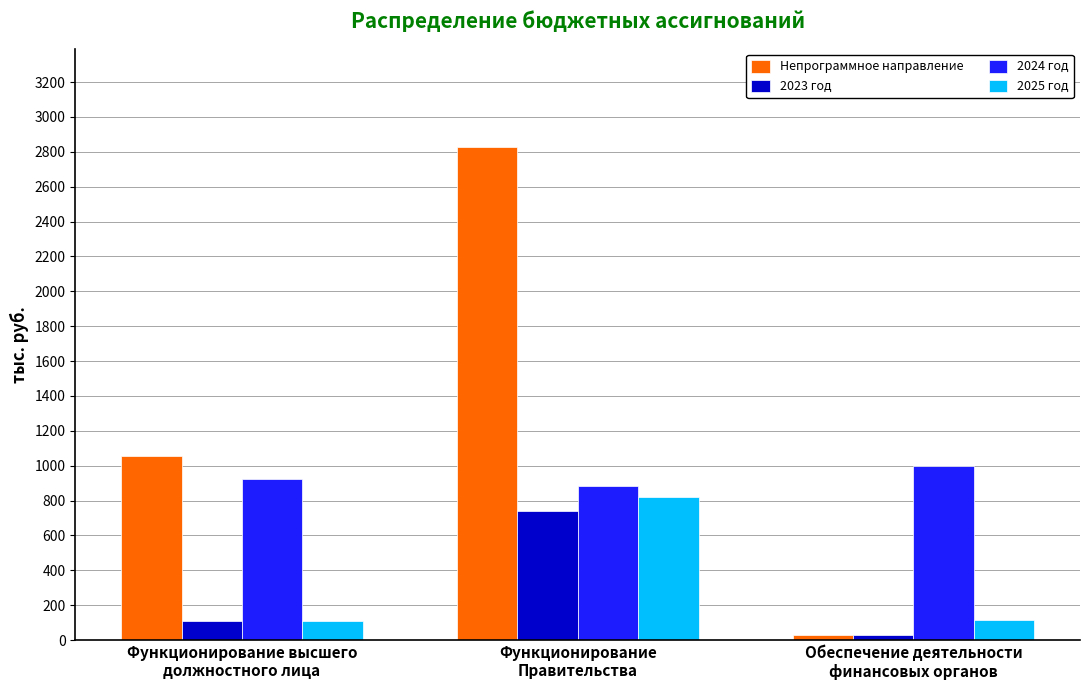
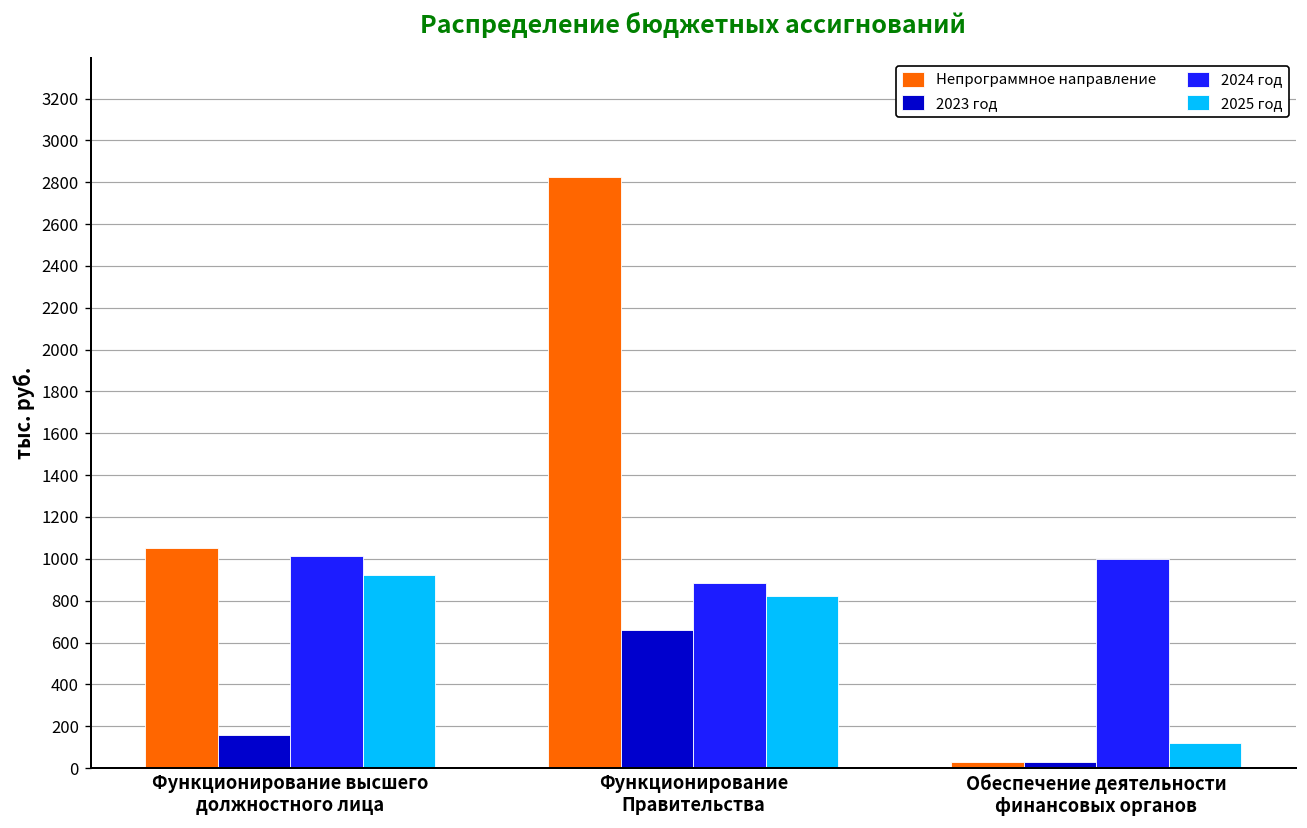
2023 год, Функционирование высшего должностного лица: 110 -> 160
2024 год, Функционирование высшего должностного лица: 920 -> 1020
2025 год, Функционирование высшего должностного лица: 110 -> 920
2023 год, Функционирование Правительства: 740 -> 660
